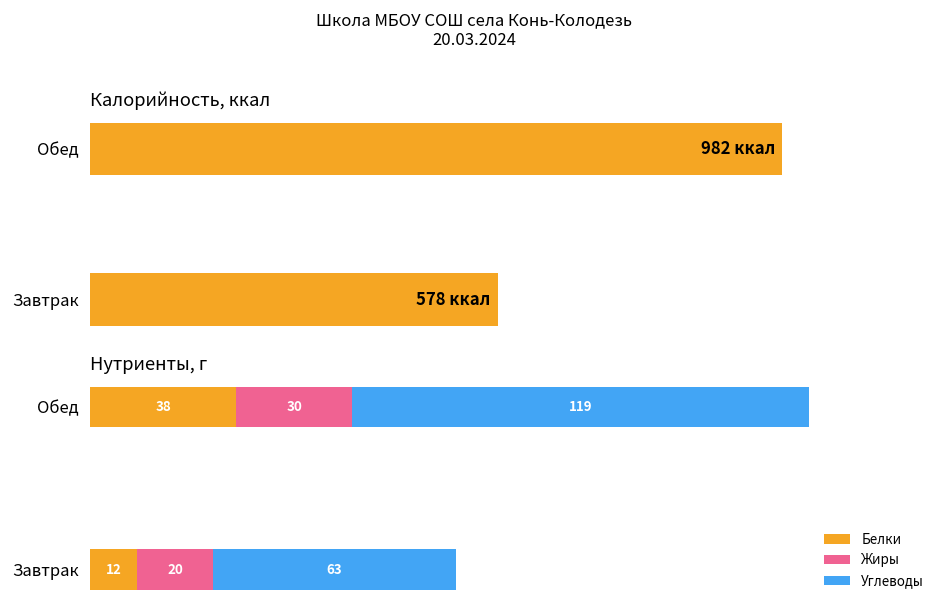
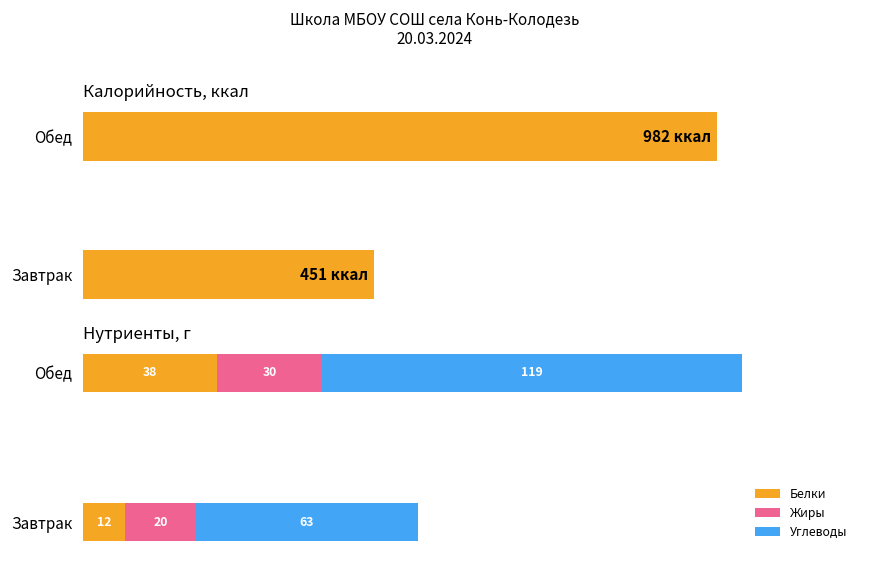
Калорийность, ккал, Завтрак: 578 -> 451
